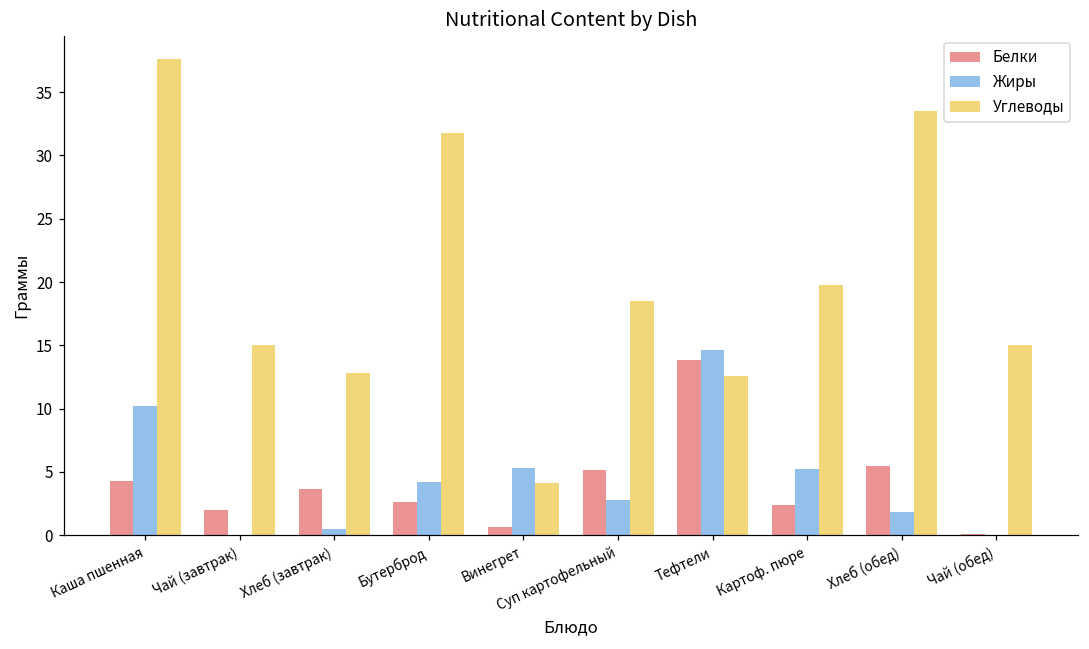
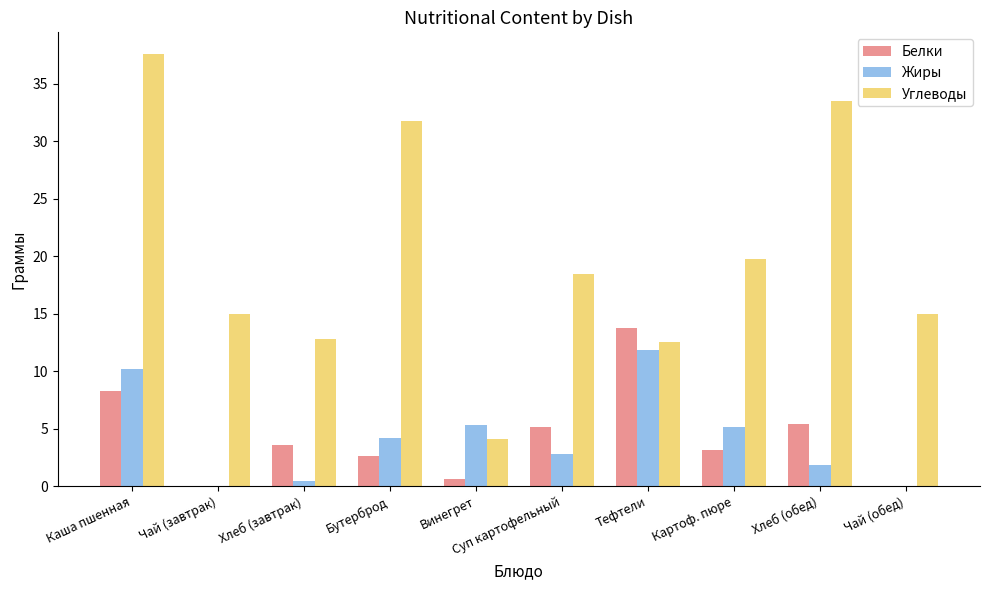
Белки, Каша пшенная: 4.3 -> 8.3
Белки, Чай (завтрак): 2.0 -> 0.1
Жиры, Тефтели: 14.6 -> 11.9
Белки, Картоф. пюре: 2.4 -> 3.2
